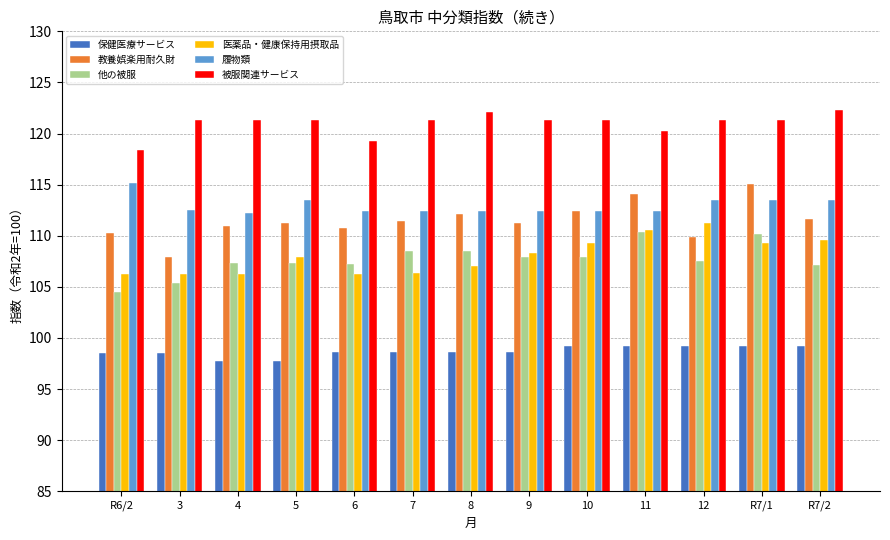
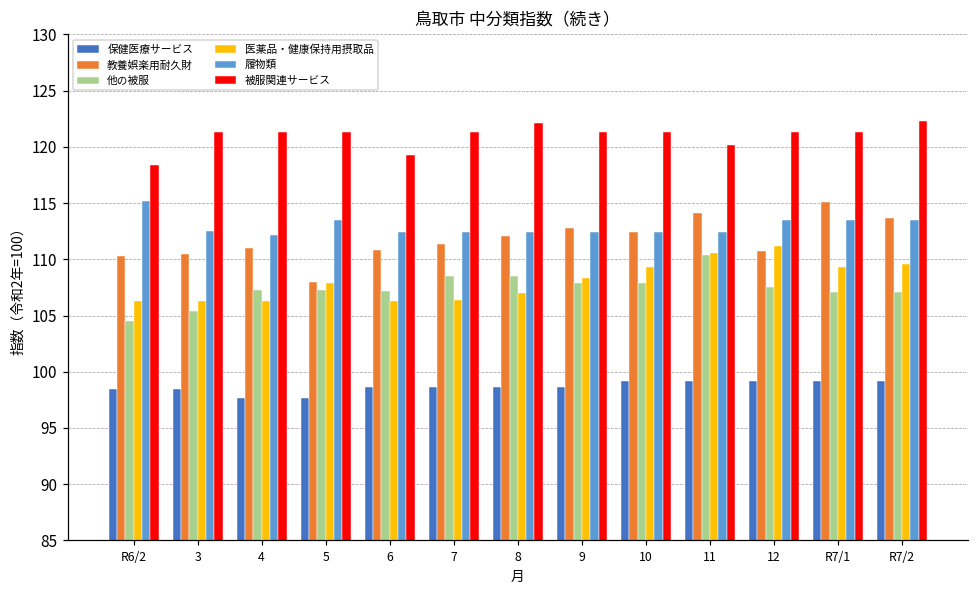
教養娯楽用耐久財, 3: 107.9 -> 110.5
教養娯楽用耐久財, 5: 111.2 -> 108.0
教養娯楽用耐久財, 9: 111.2 -> 112.8
教養娯楽用耐久財, 12: 109.9 -> 110.7
他の被服, R7/1: 110.2 -> 107.1
教養娯楽用耐久財, R7/2: 111.6 -> 113.7
